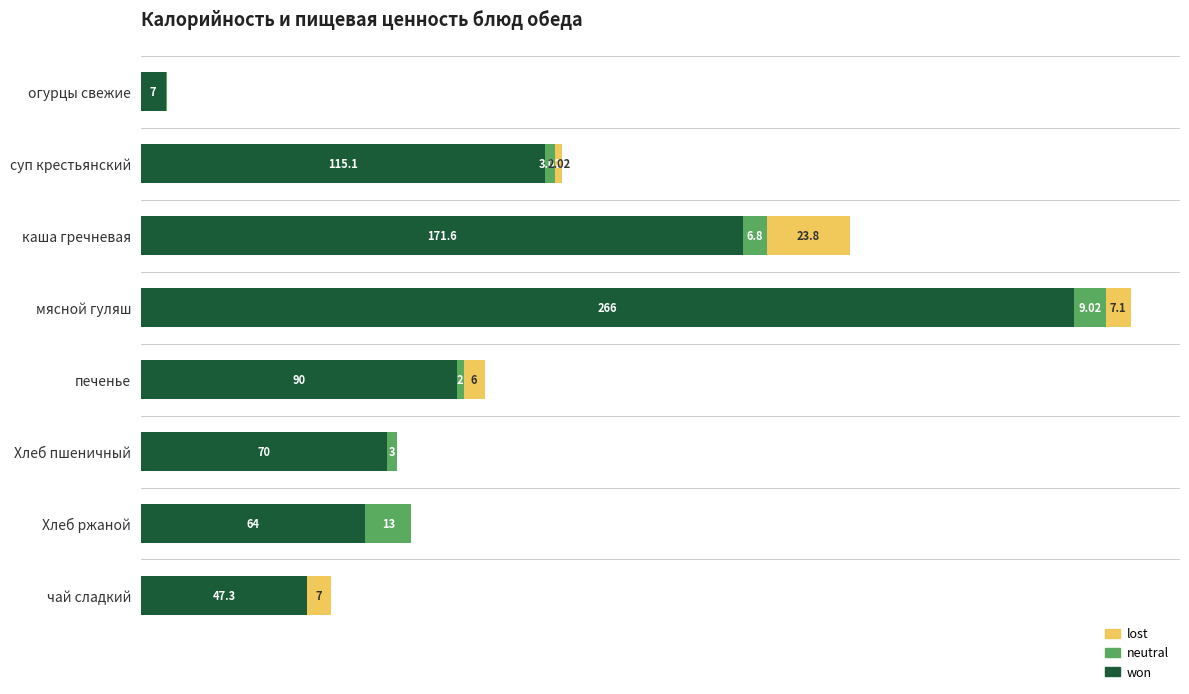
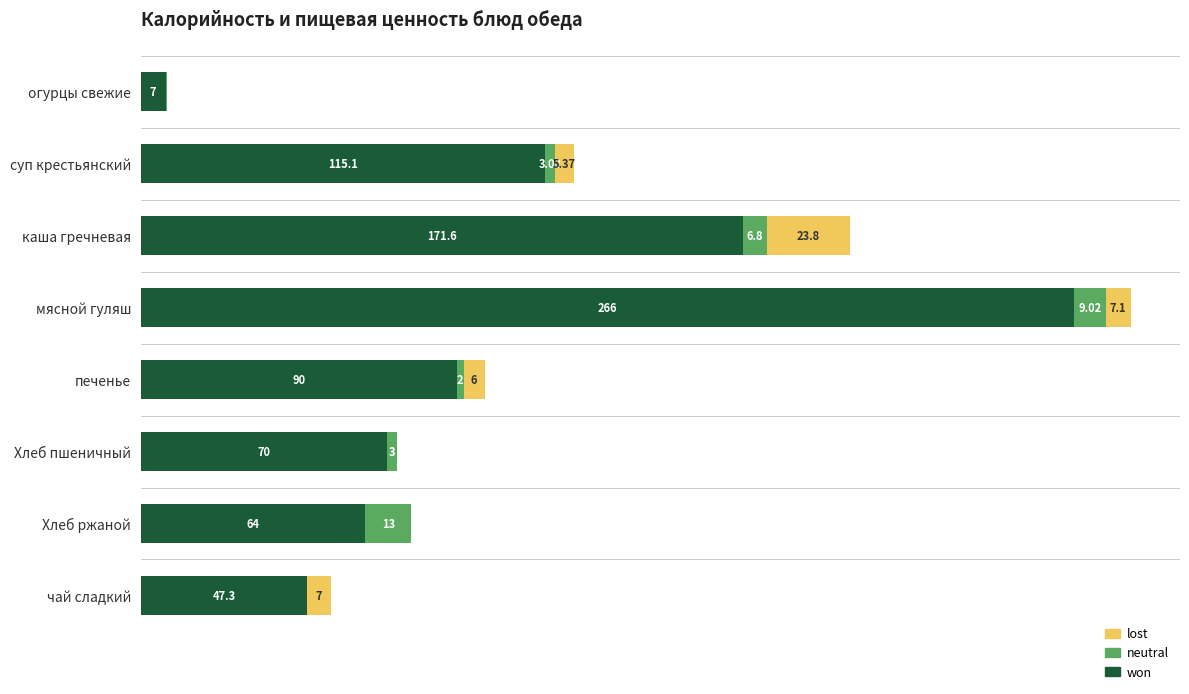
lost, суп крестьянский: 2.02 -> 5.37
